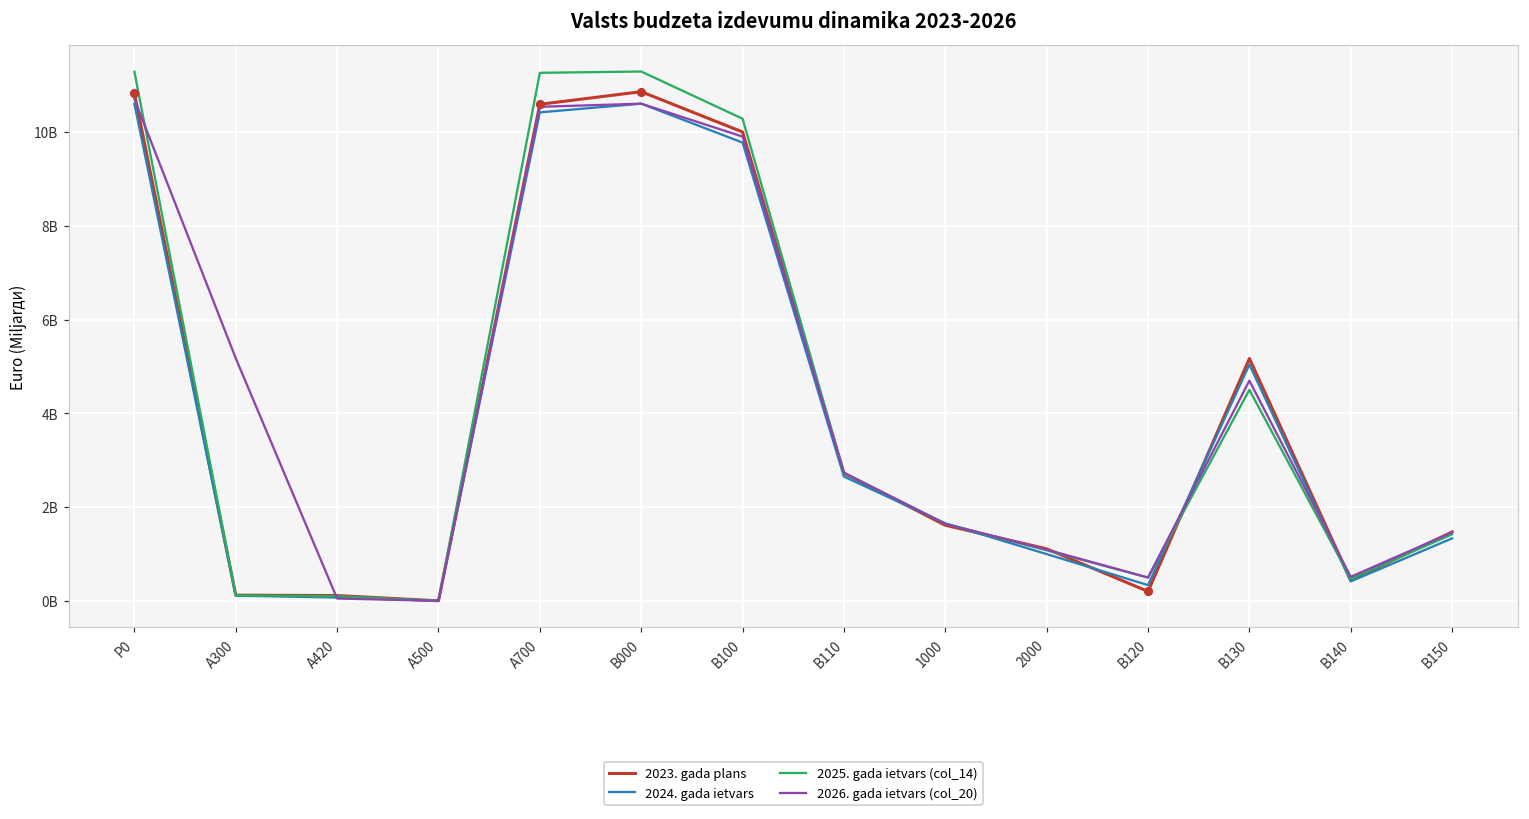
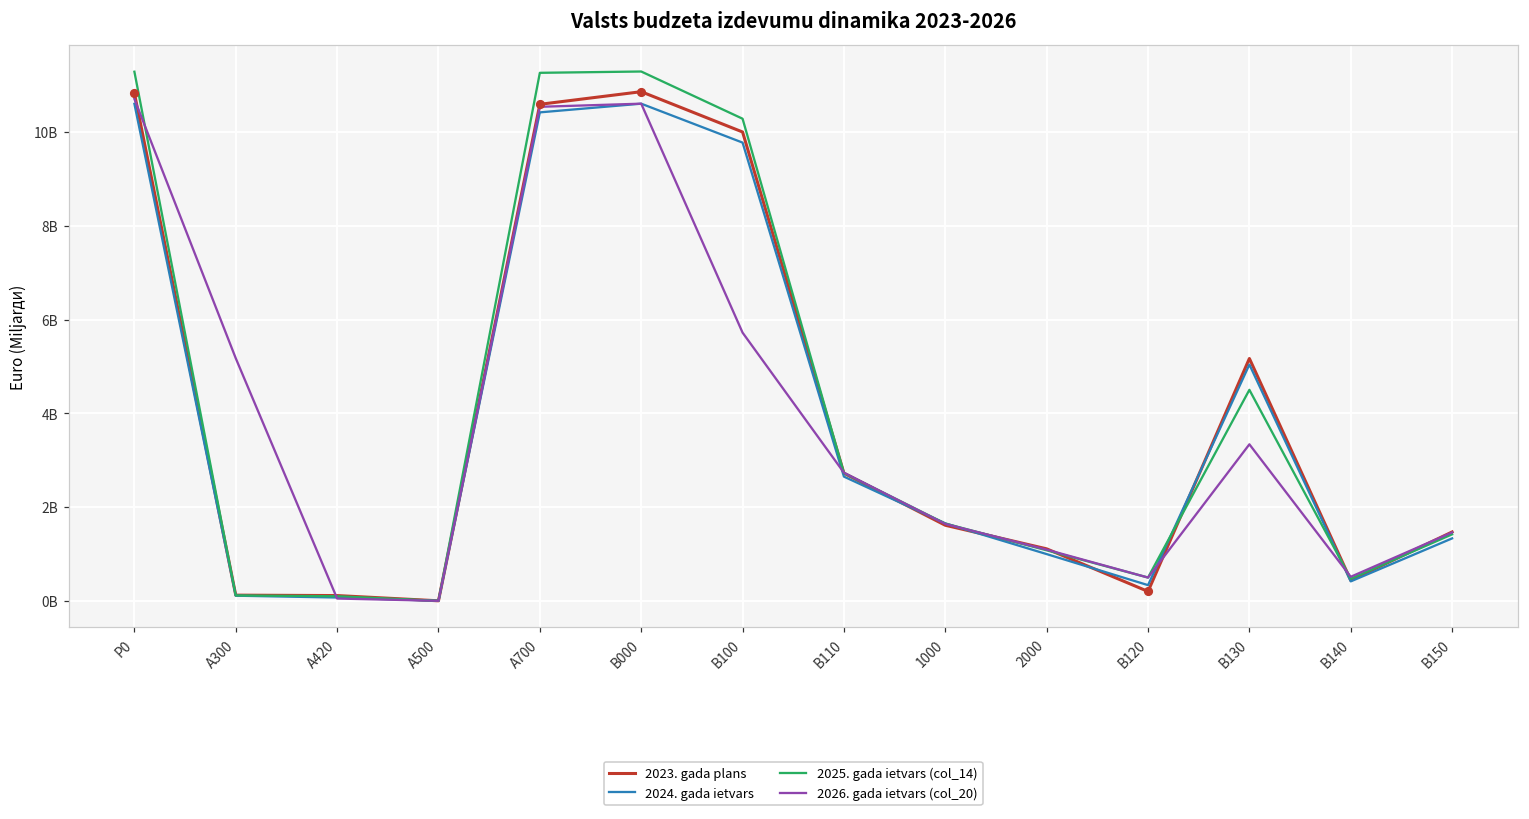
2026. gada ietvars (col_20), B100: 9900000000 -> 5700000000
2026. gada ietvars (col_20), B130: 4700000000 -> 3300000000
